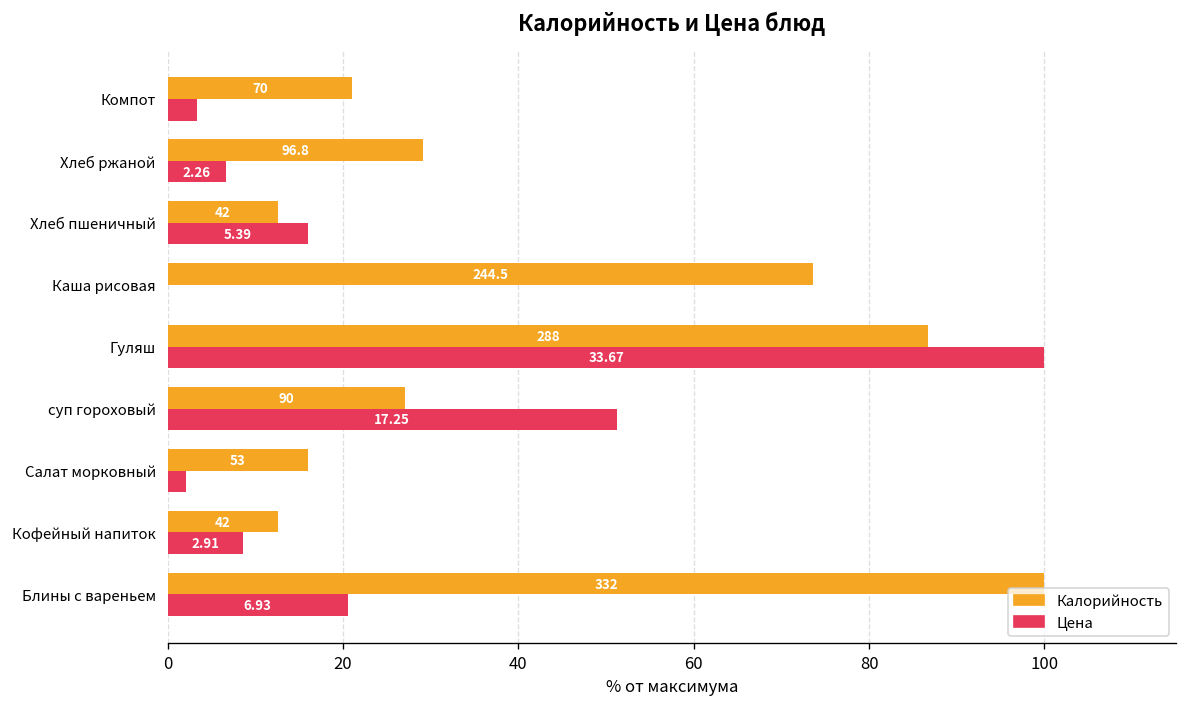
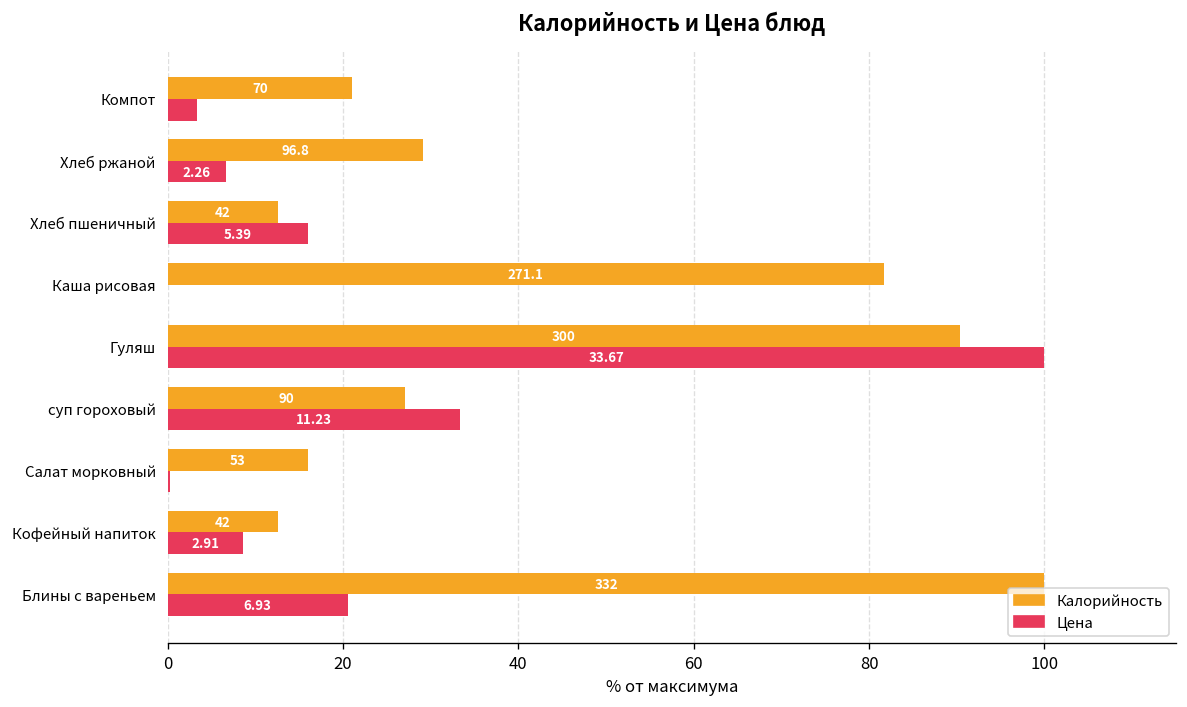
Калорийность, Каша рисовая: 244.5 -> 271.1
Калорийность, Гуляш: 288 -> 300
Цена, суп гороховый: 17.25 -> 11.23
Цена, Салат морковный: 2 -> 0
